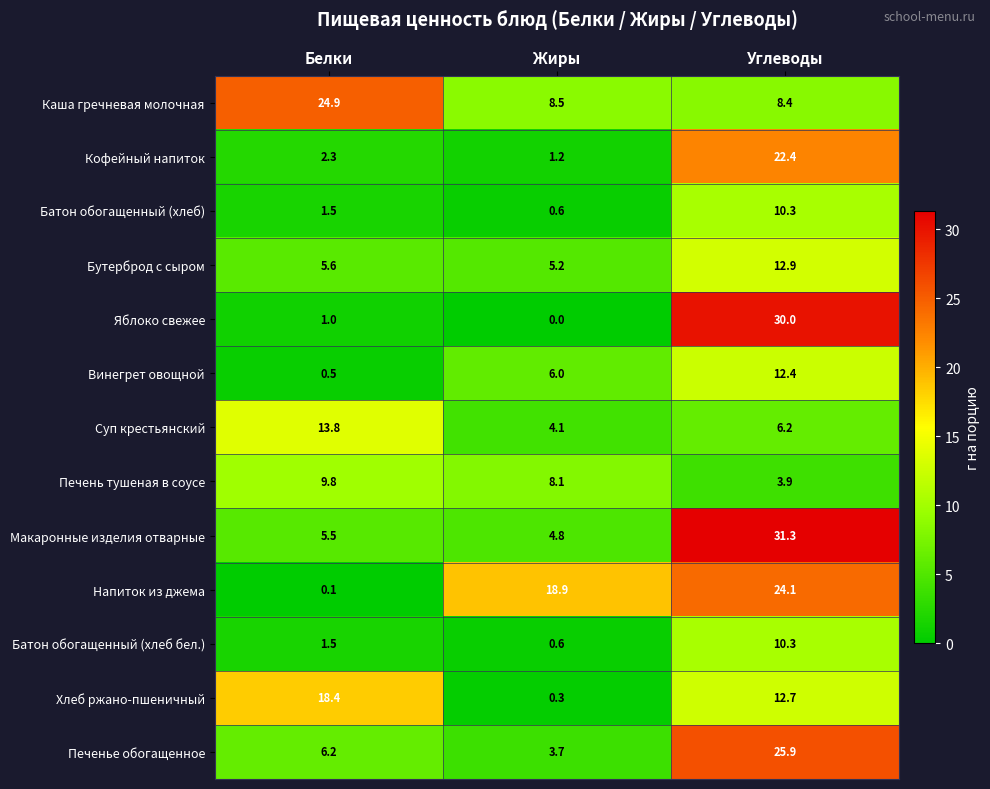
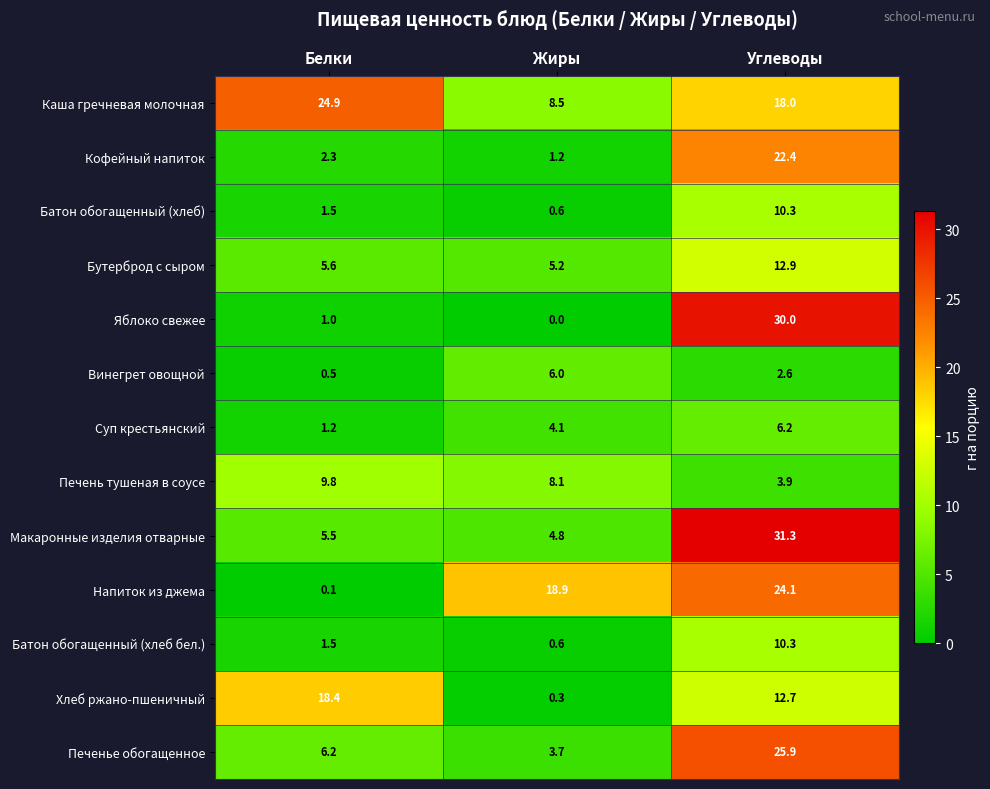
Каша гречневая молочная, Углеводы: 8.4 -> 18.0
Винегрет овощной, Углеводы: 12.4 -> 2.6
Суп крестьянский, Белки: 13.8 -> 1.2
